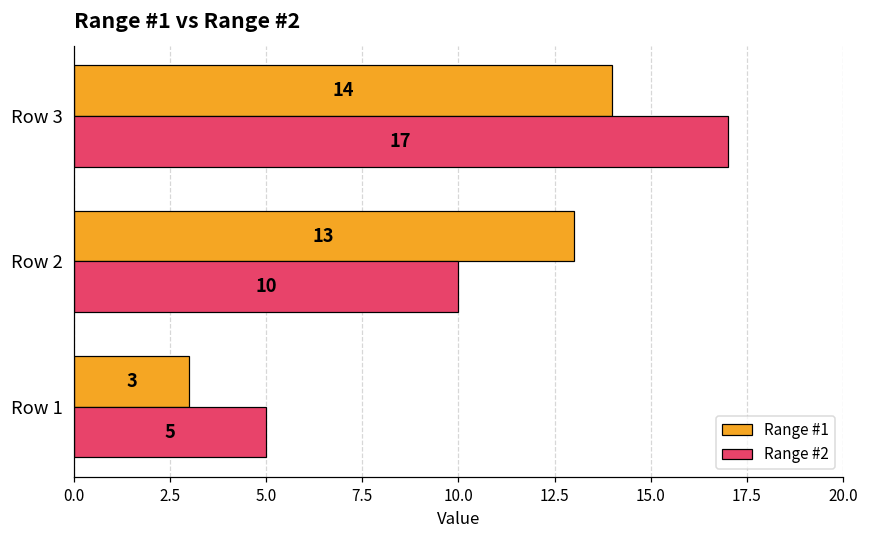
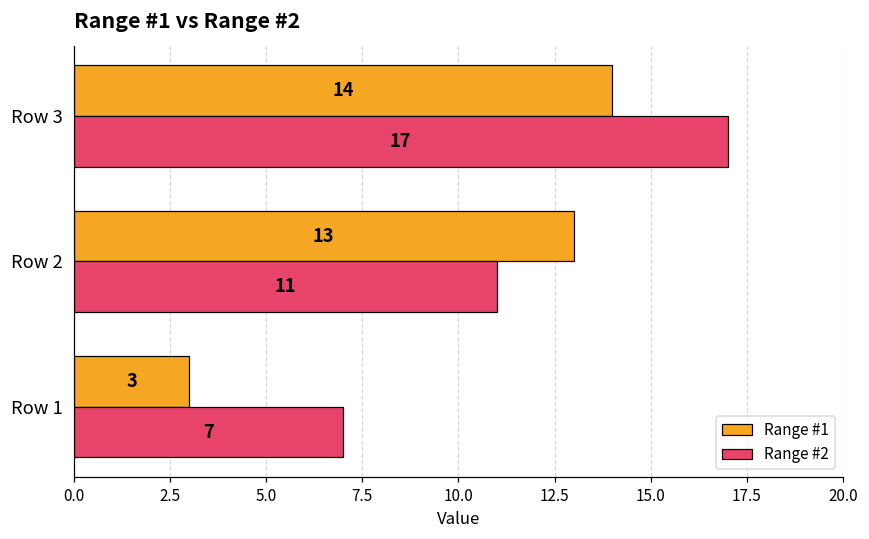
Range #2, Row 2: 10 -> 11
Range #2, Row 1: 5 -> 7
